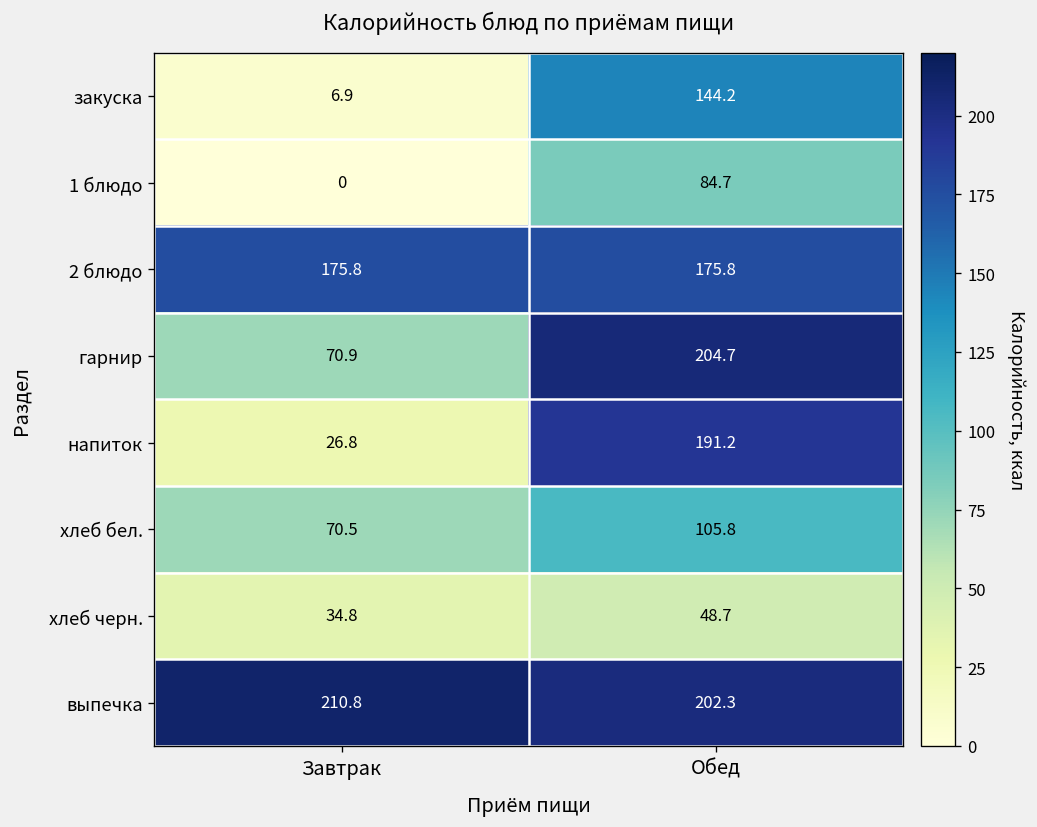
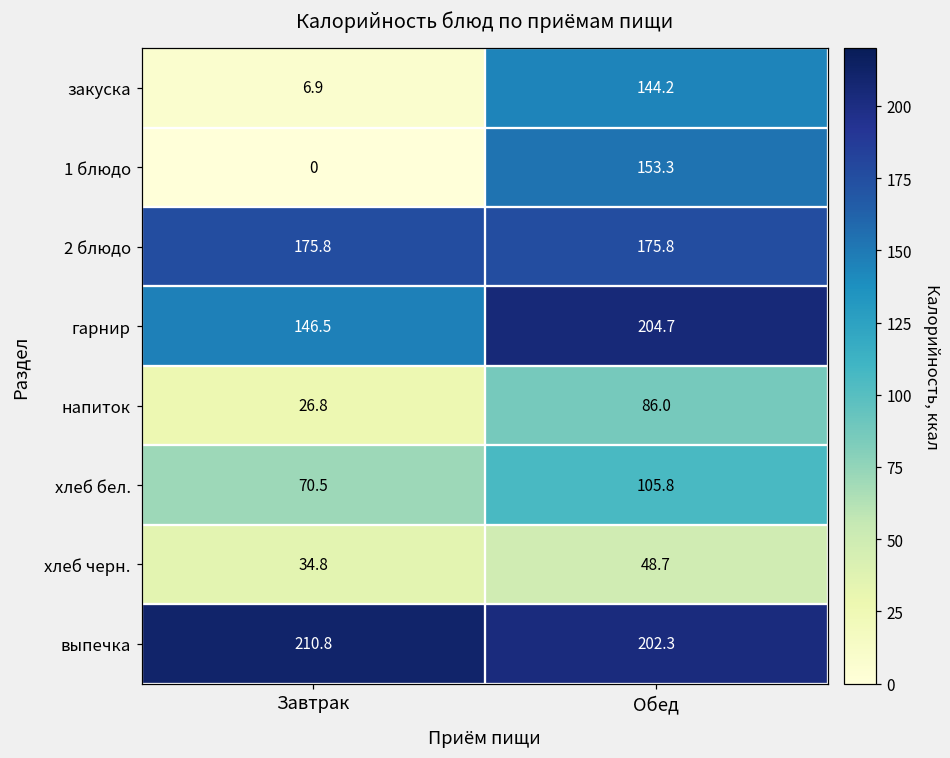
1 блюдо, Обед: 84.7 -> 153.3
гарнир, Завтрак: 70.9 -> 146.5
напиток, Обед: 191.2 -> 86.0
